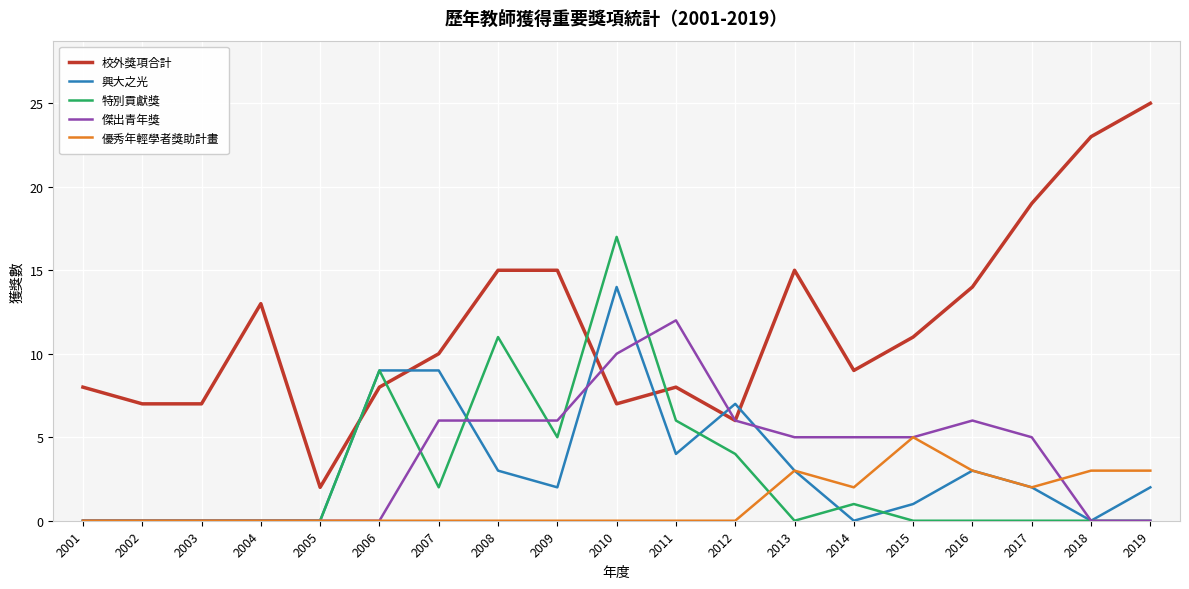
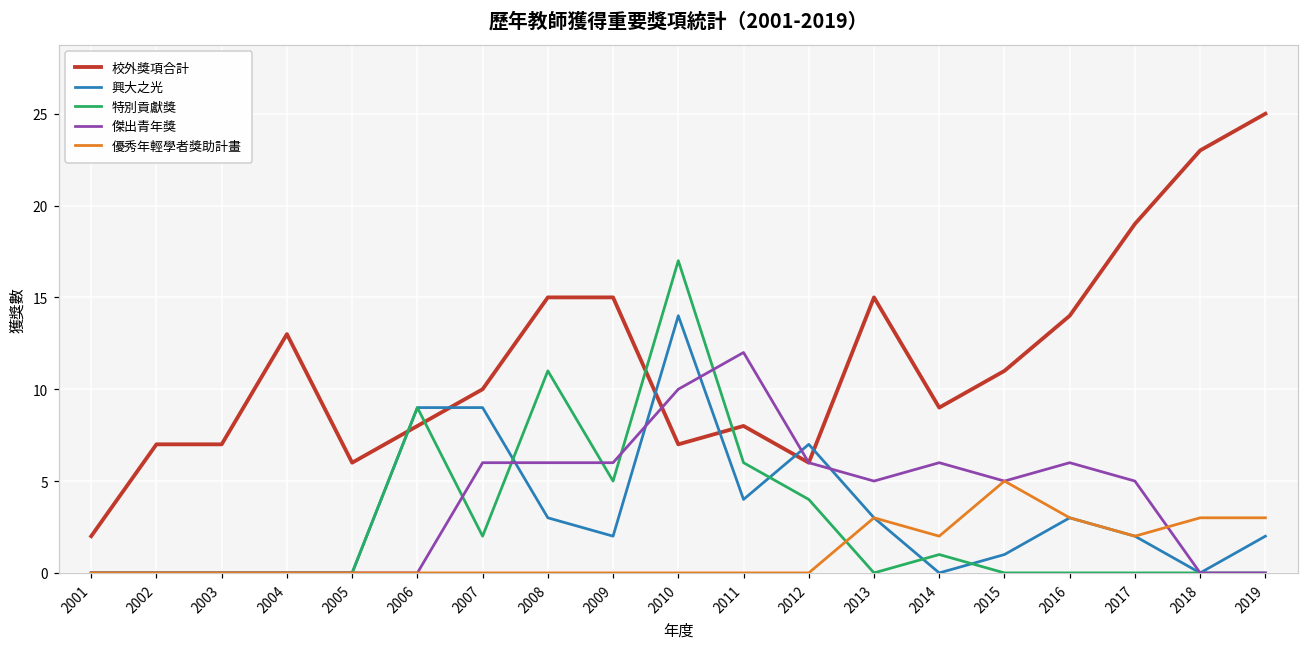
校外獎項合計, 2001: 8 -> 2
校外獎項合計, 2005: 2 -> 6
傑出青年獎, 2014: 5 -> 6
